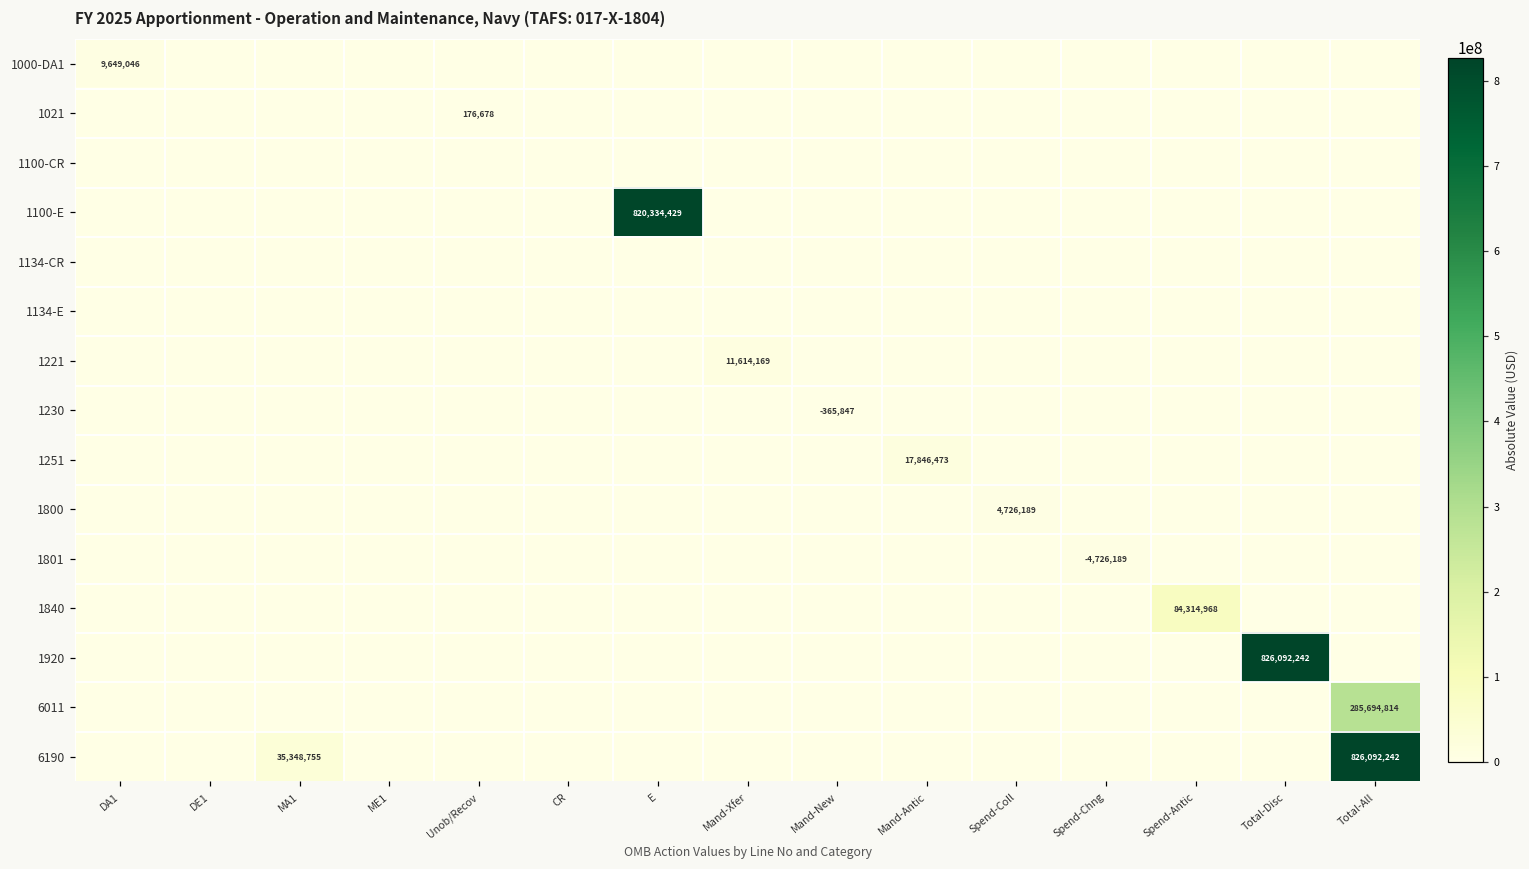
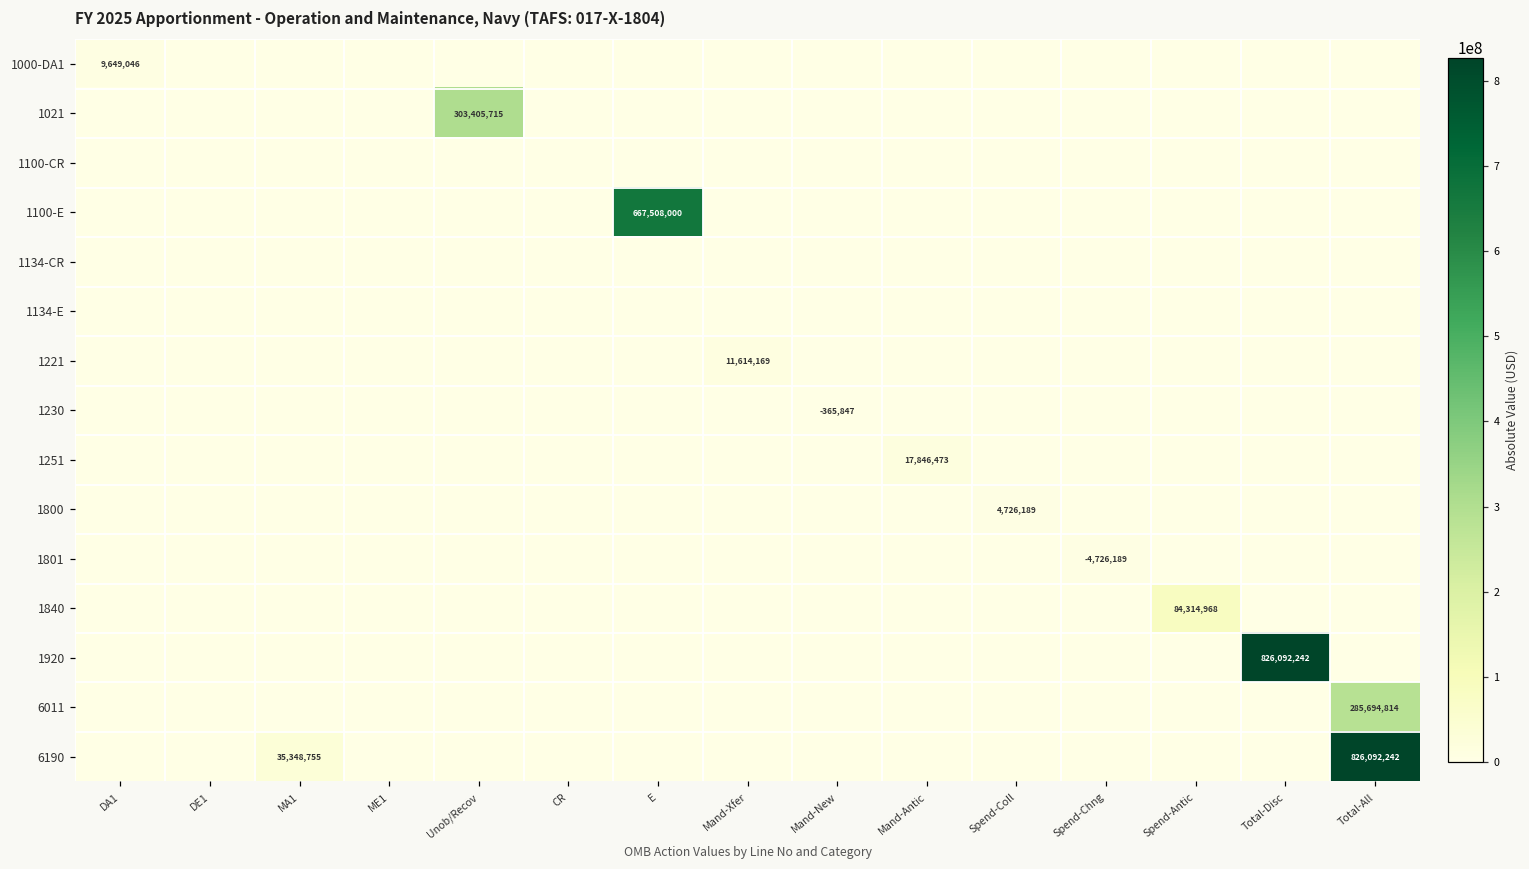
1021, Unob/Recov: 176,678 -> 303,405,715
1100-E, E: 820,334,429 -> 667,508,000
